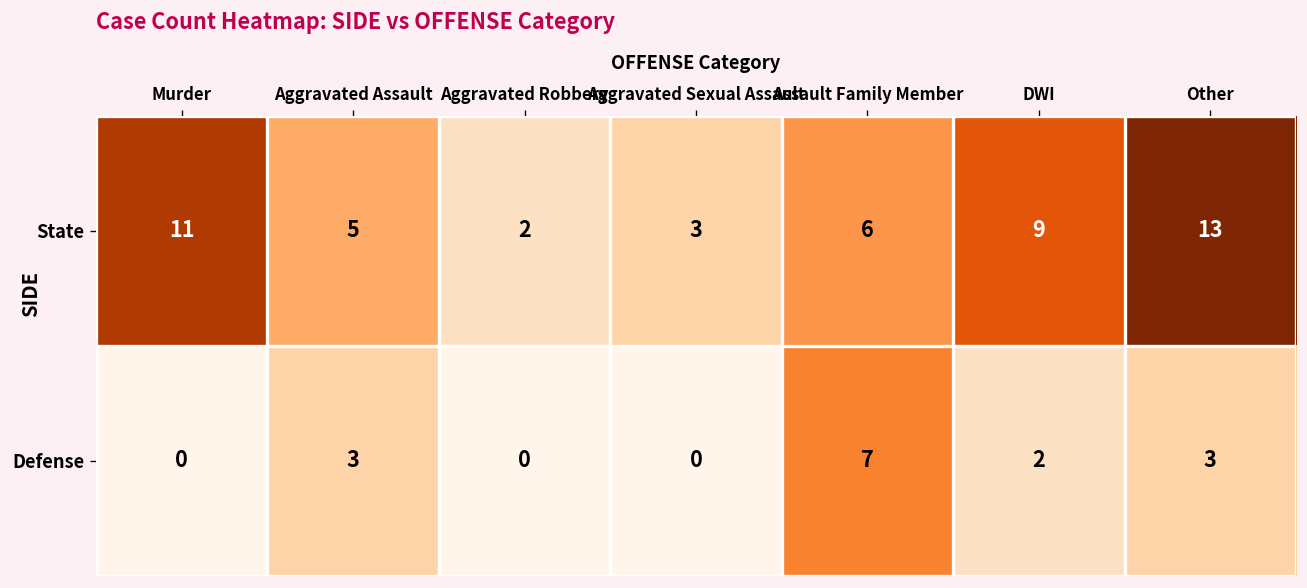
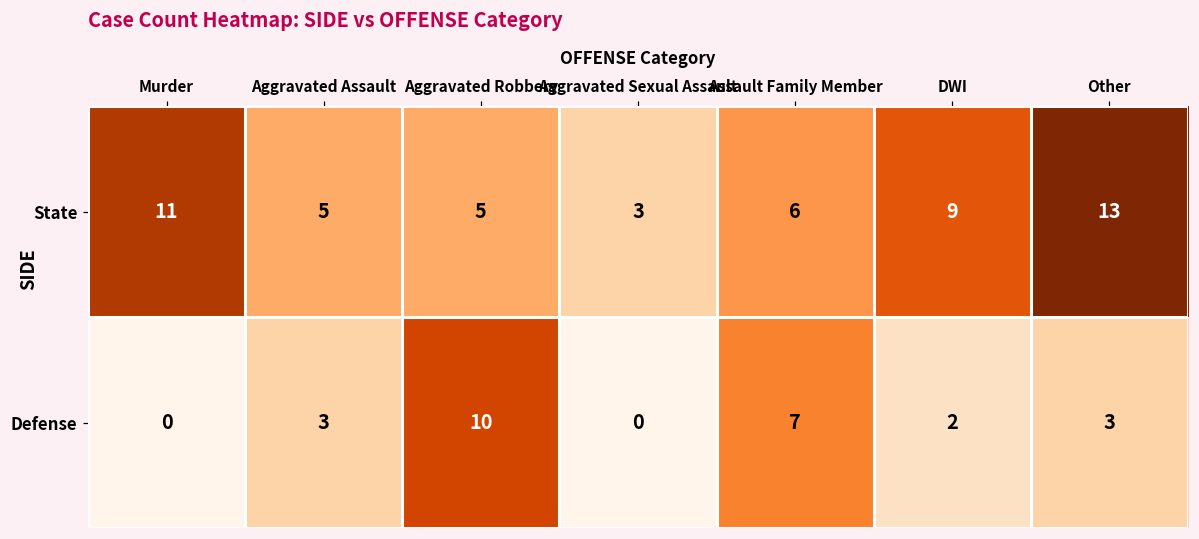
State, Aggravated Robbery: 2 -> 5
Defense, Aggravated Robbery: 0 -> 10
